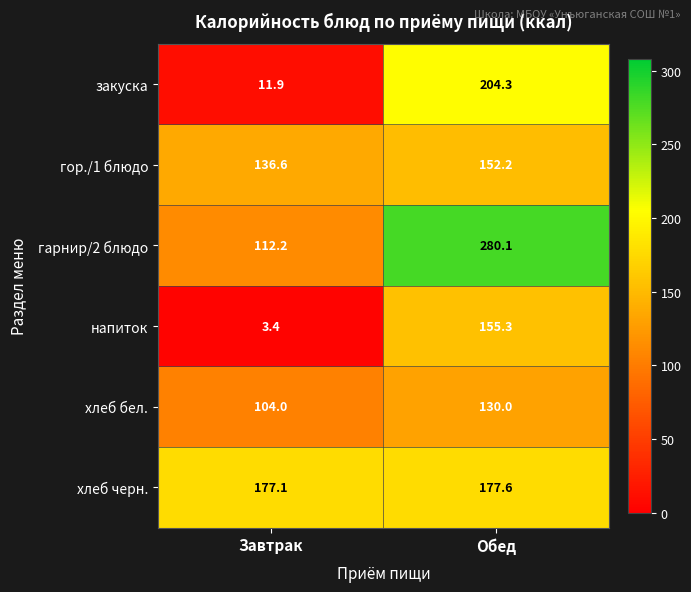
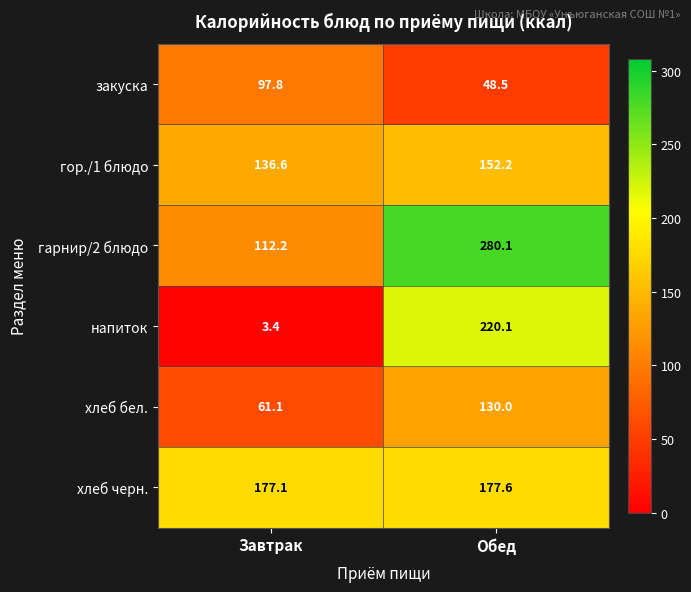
закуска, Завтрак: 11.9 -> 97.8
закуска, Обед: 204.3 -> 48.5
напиток, Обед: 155.3 -> 220.1
хлеб бел., Завтрак: 104.0 -> 61.1
